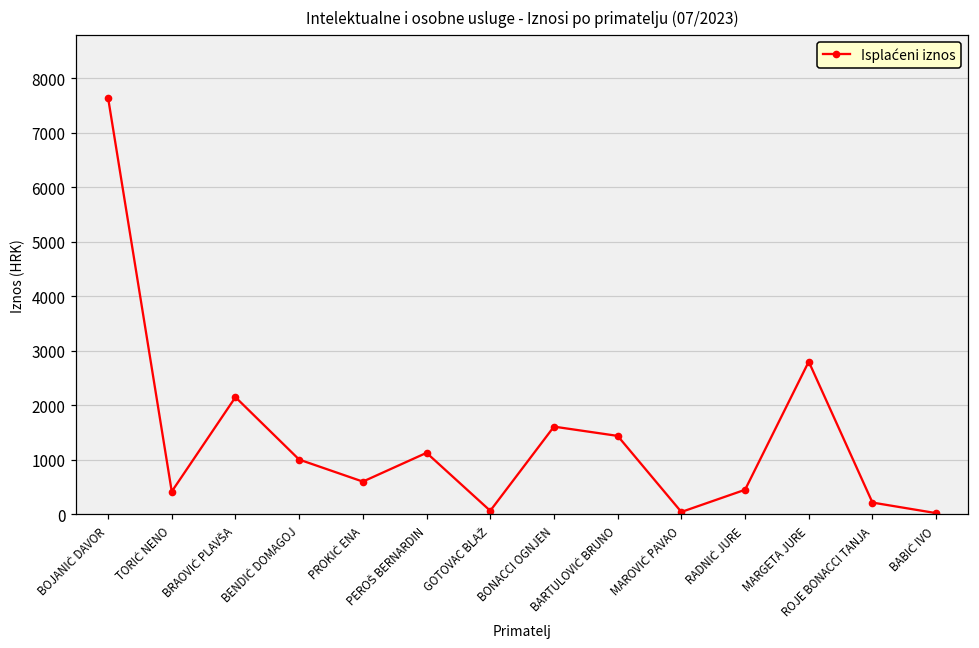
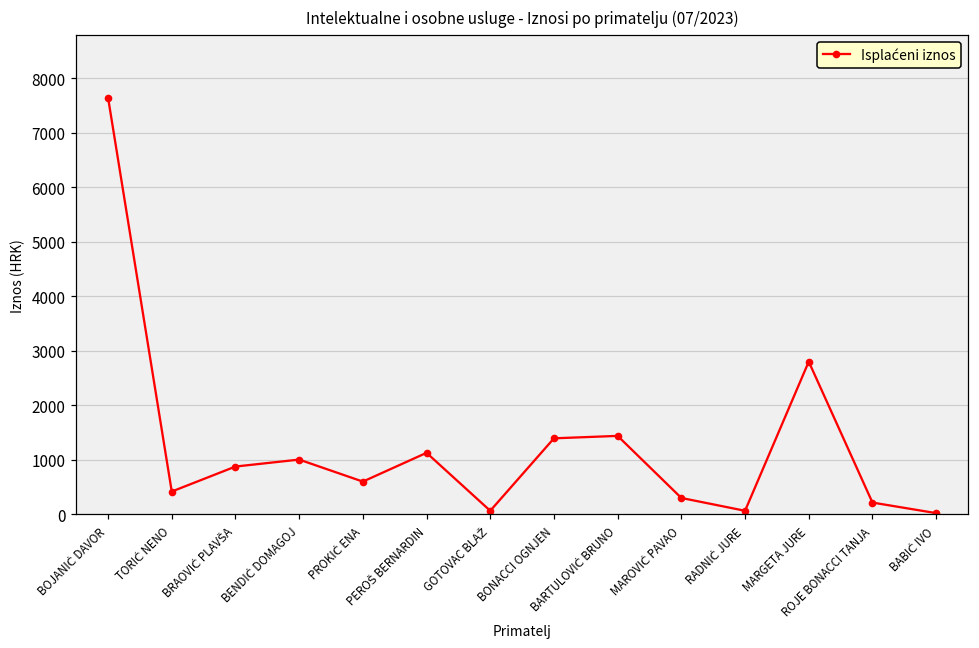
BRAOVIĆ PLAVŠA: 2100 -> 900
BONACCI OGNJEN: 1600 -> 1400
MAROVIĆ PAVAO: 0 -> 300
RADNIĆ JURE: 400 -> 100
